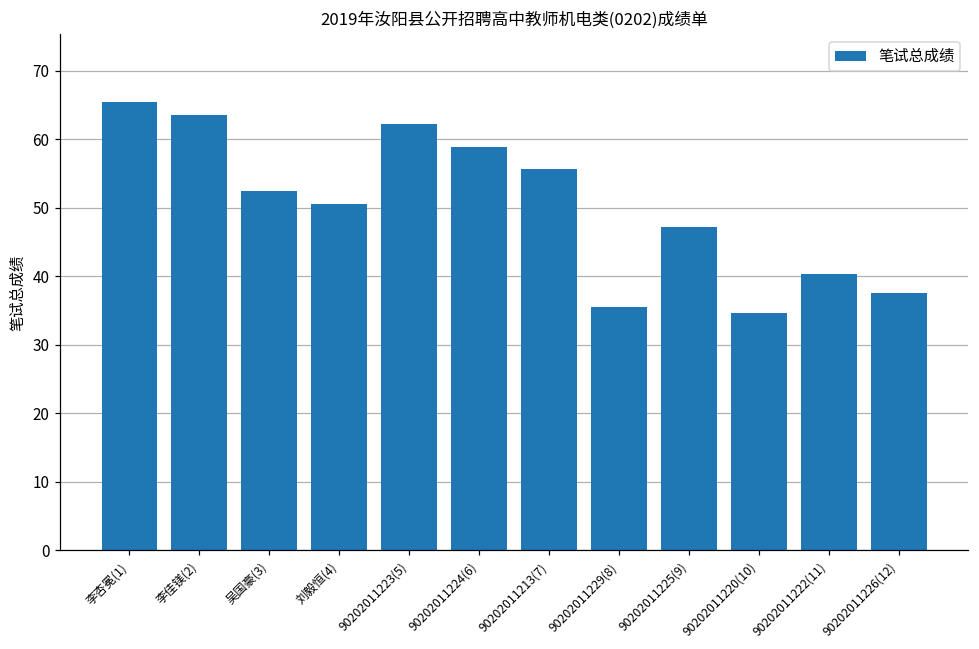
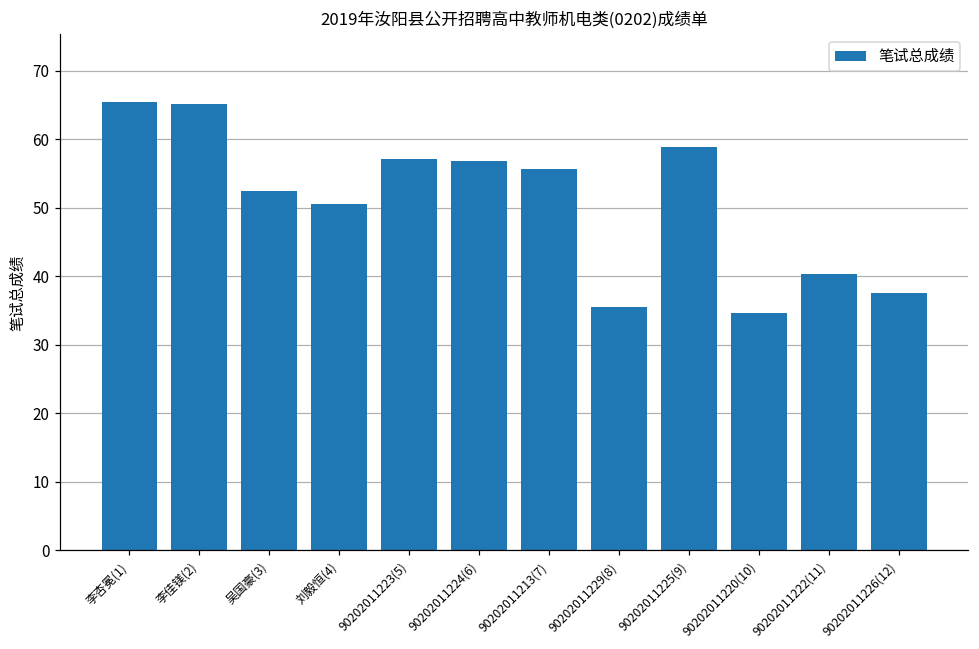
李佳镁(2): 64 -> 65
90202011223(5): 62 -> 57
90202011224(6): 59 -> 57
90202011225(9): 47 -> 59
